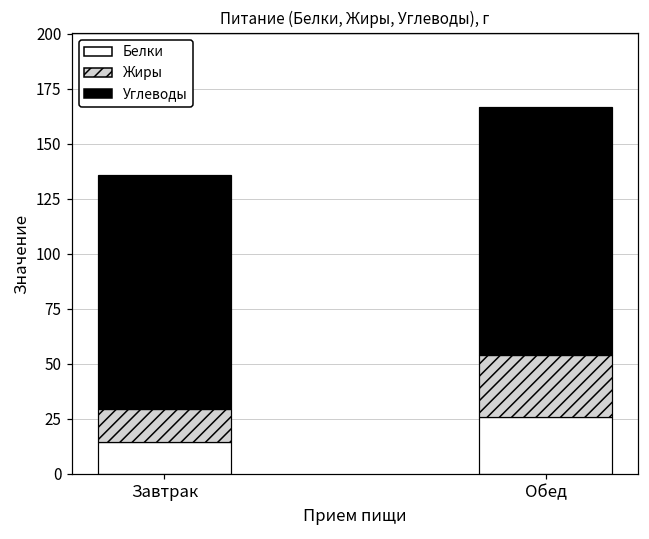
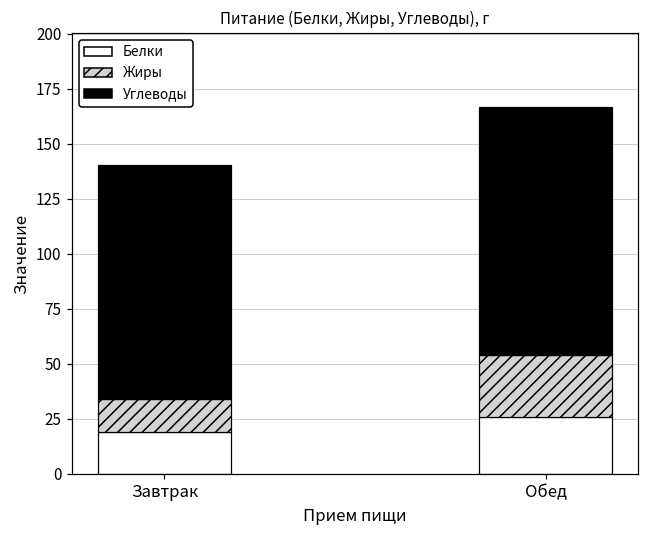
Белки, Завтрак: 15 -> 19
